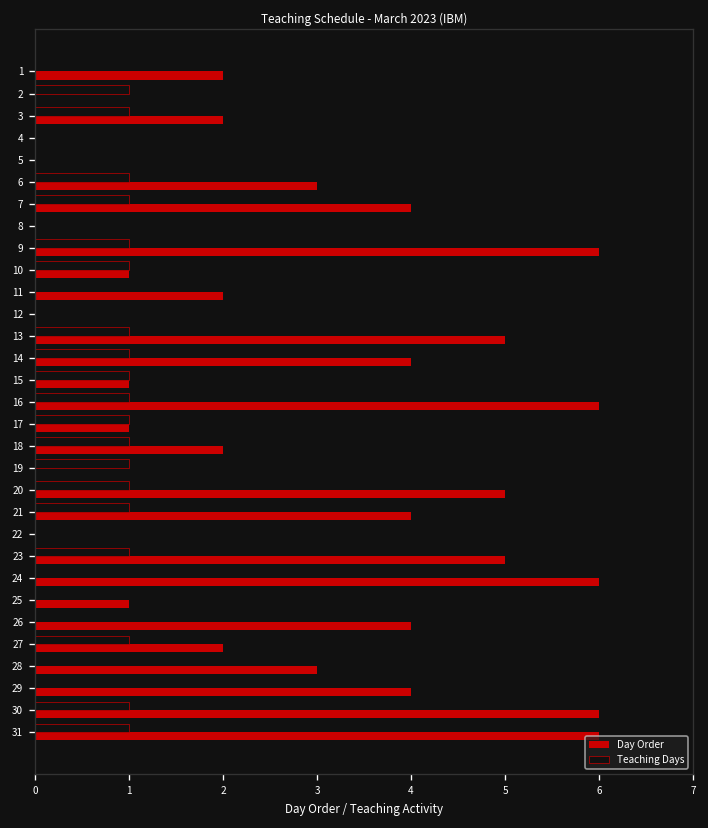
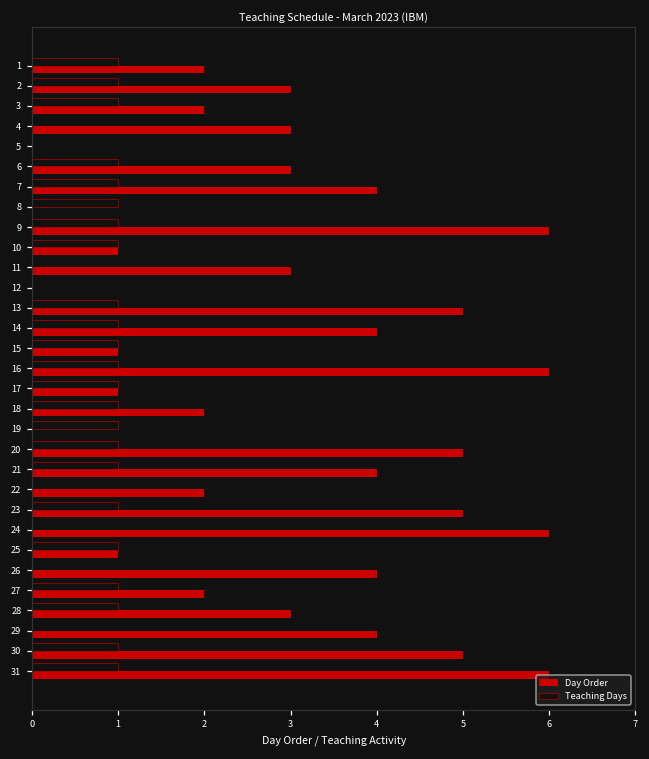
Teaching Days, 1: 0 -> 1
Day Order, 2: 0 -> 3
Day Order, 4: 0 -> 3
Teaching Days, 8: 0 -> 1
Day Order, 11: 2 -> 3
Day Order, 22: 0 -> 2
Teaching Days, 25: 0 -> 1
Teaching Days, 28: 0 -> 1
Day Order, 30: 6 -> 5
